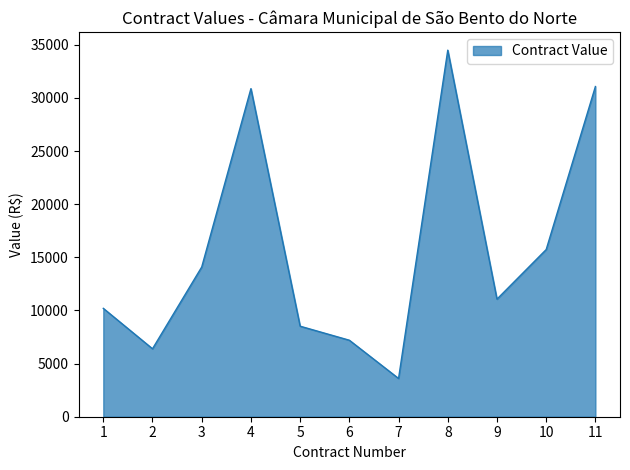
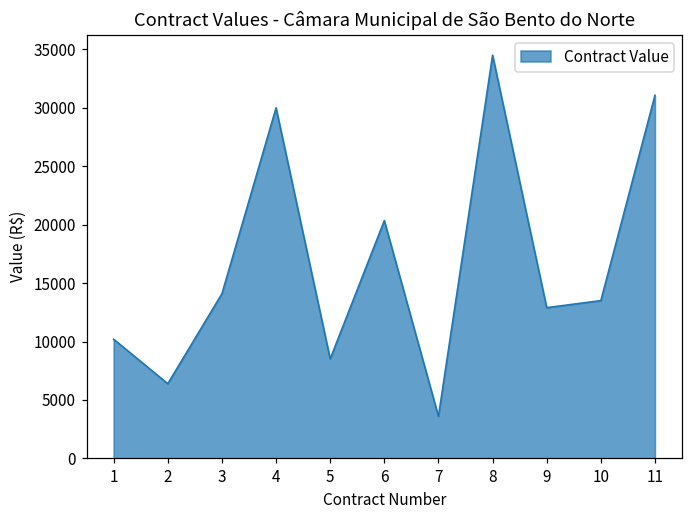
4: 30900 -> 30000
6: 7200 -> 20400
9: 11100 -> 12900
10: 15700 -> 13500
